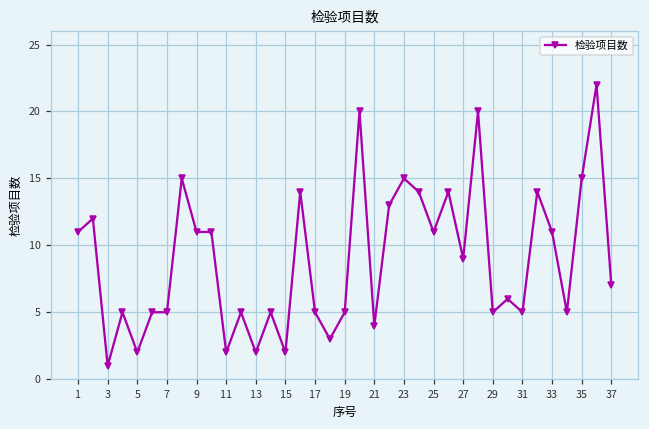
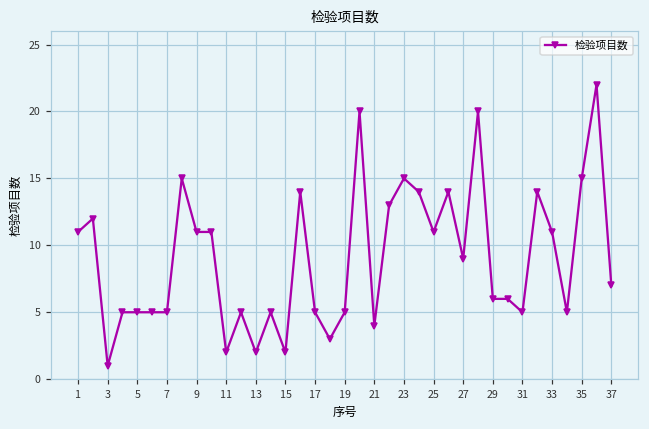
5: 2 -> 5
29: 5 -> 6
